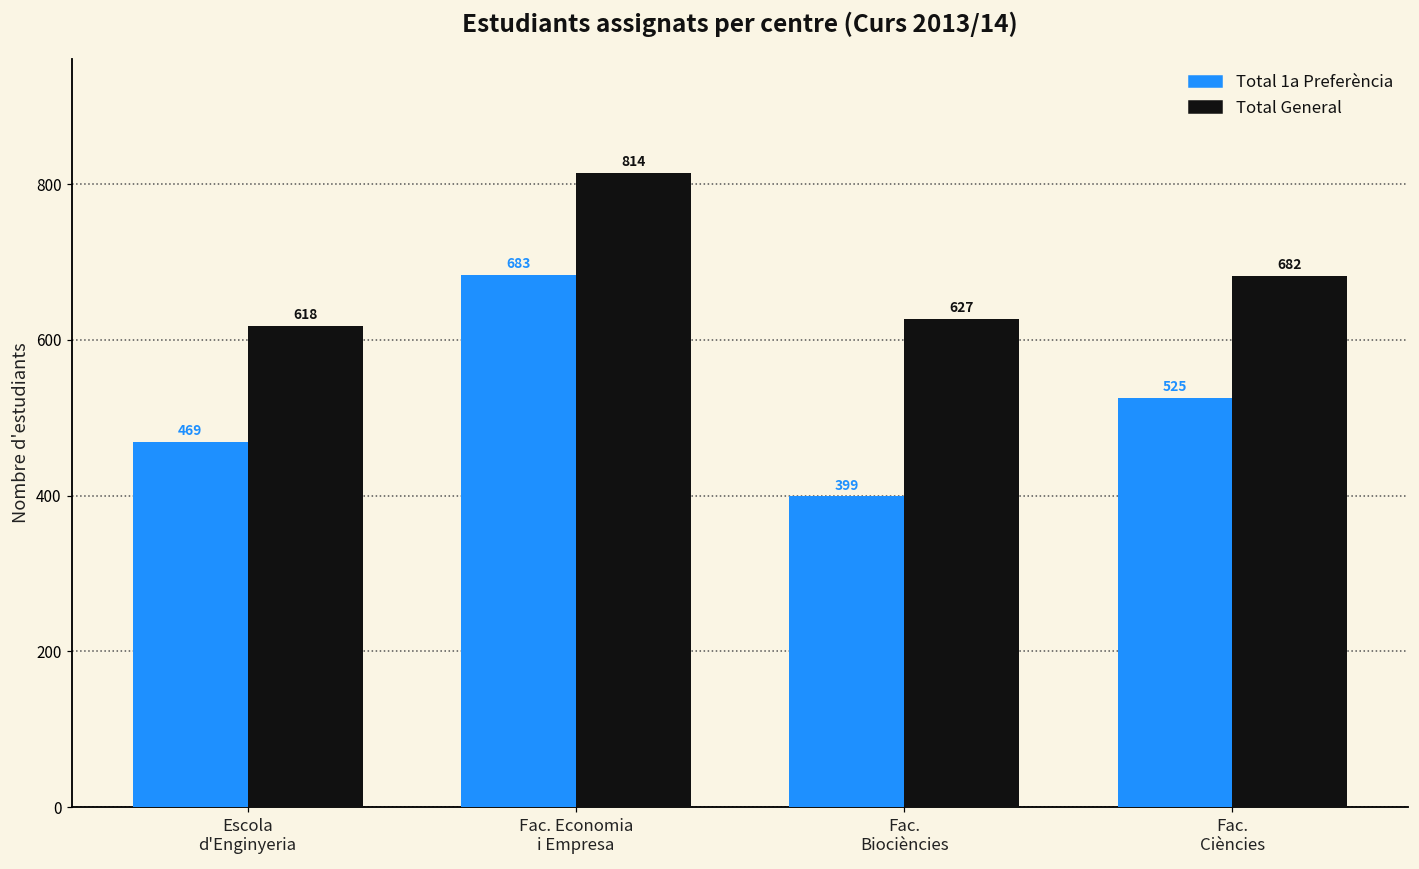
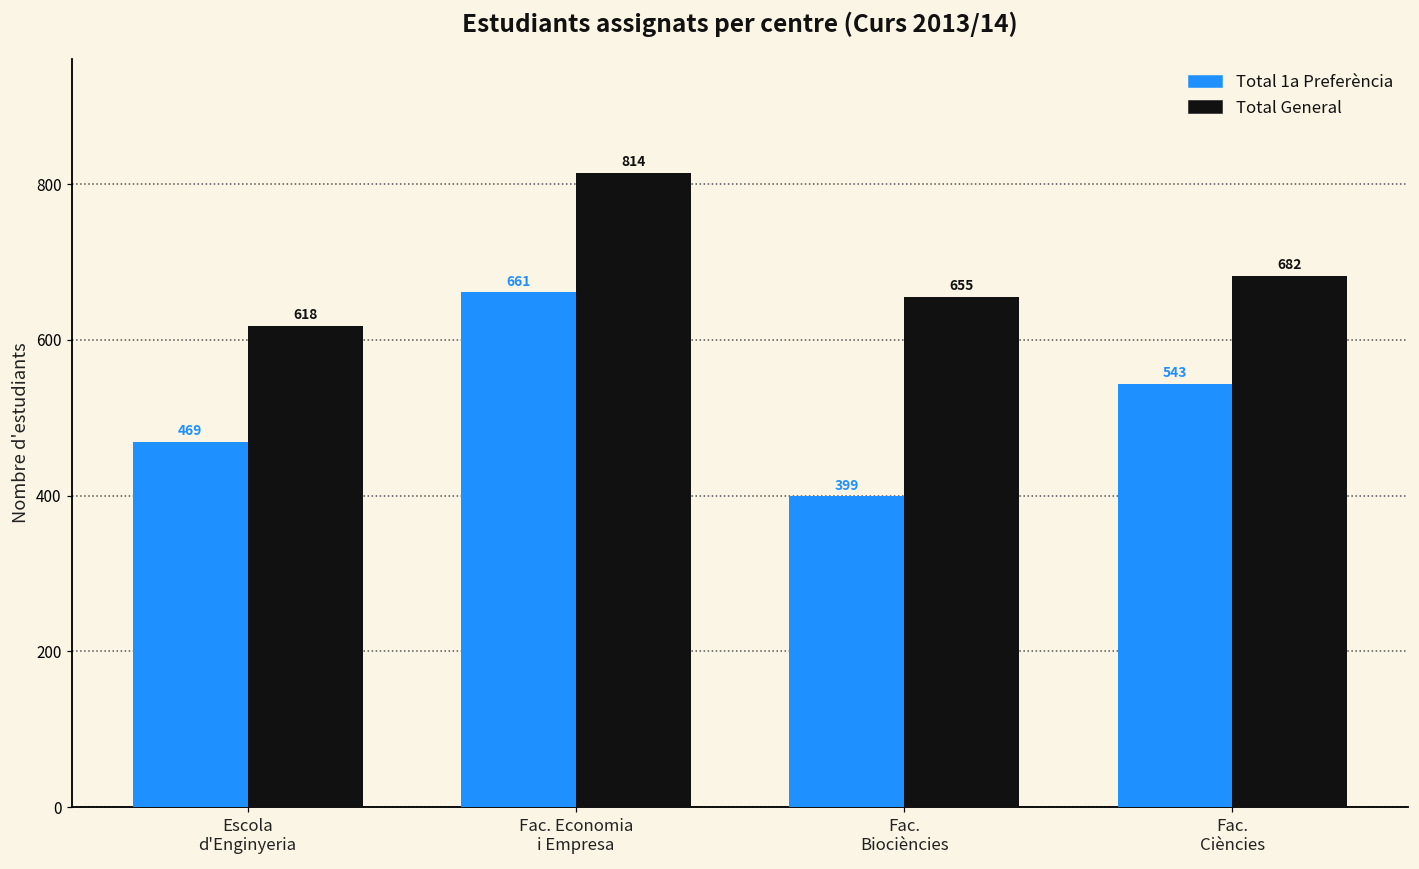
Total 1a Preferència, Fac. Economia i Empresa: 683 -> 661
Total General, Fac. Biociències: 627 -> 655
Total 1a Preferència, Fac. Ciències: 525 -> 543
